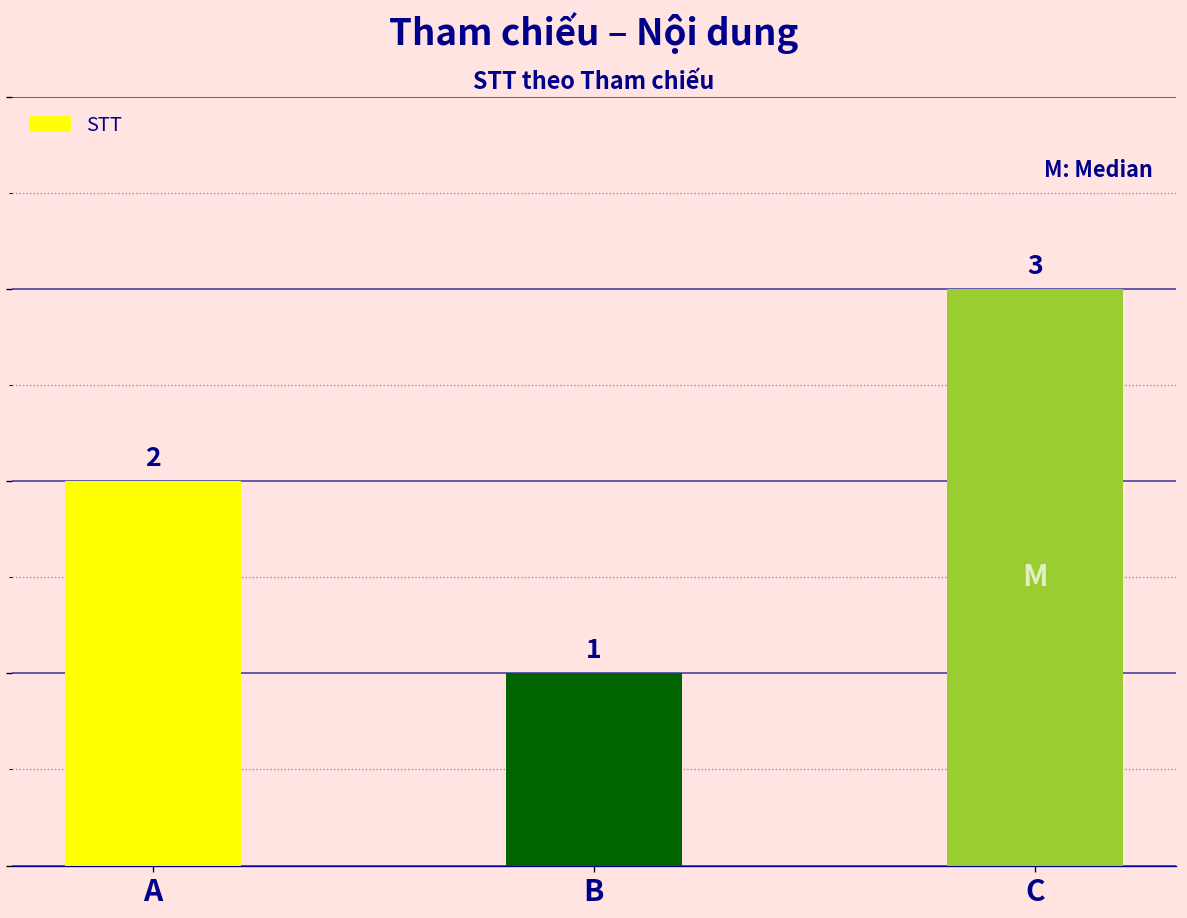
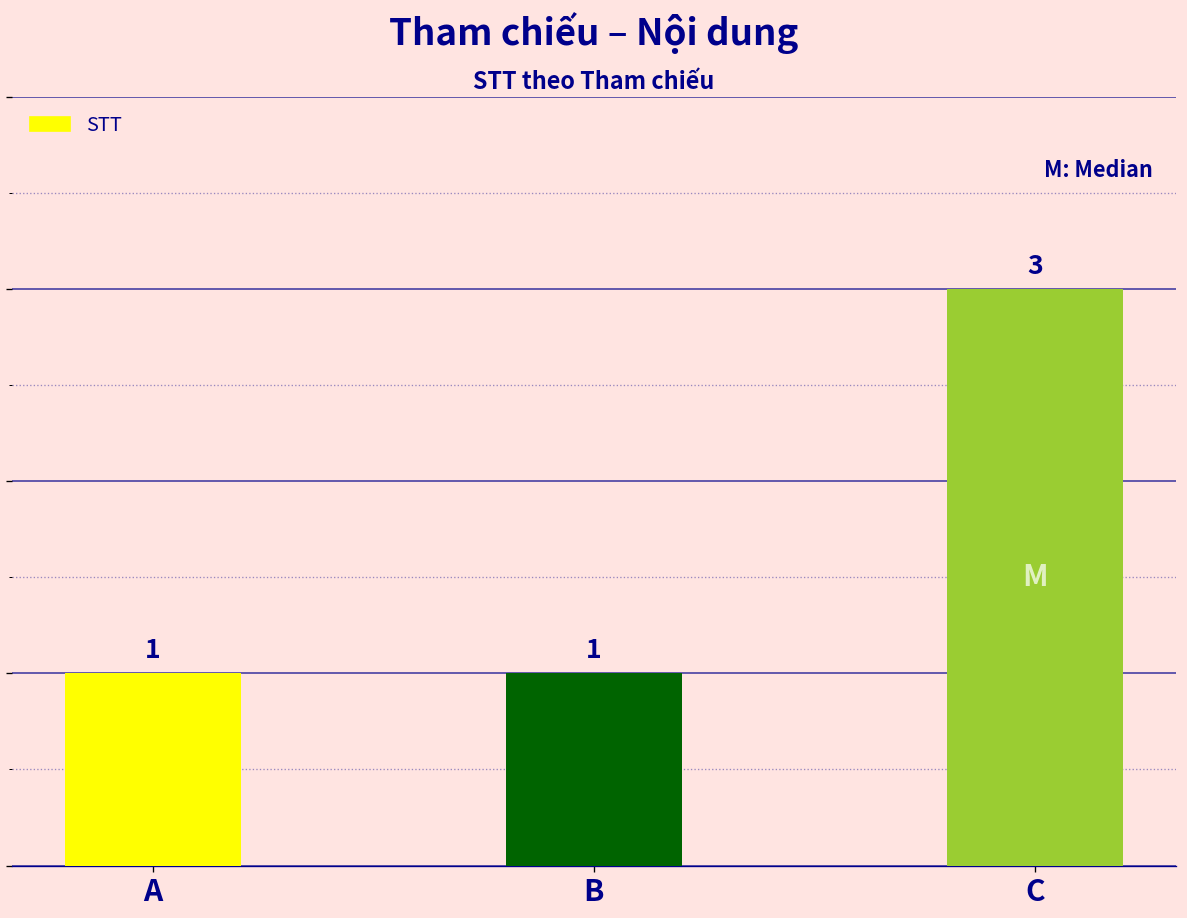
A: 2 -> 1
